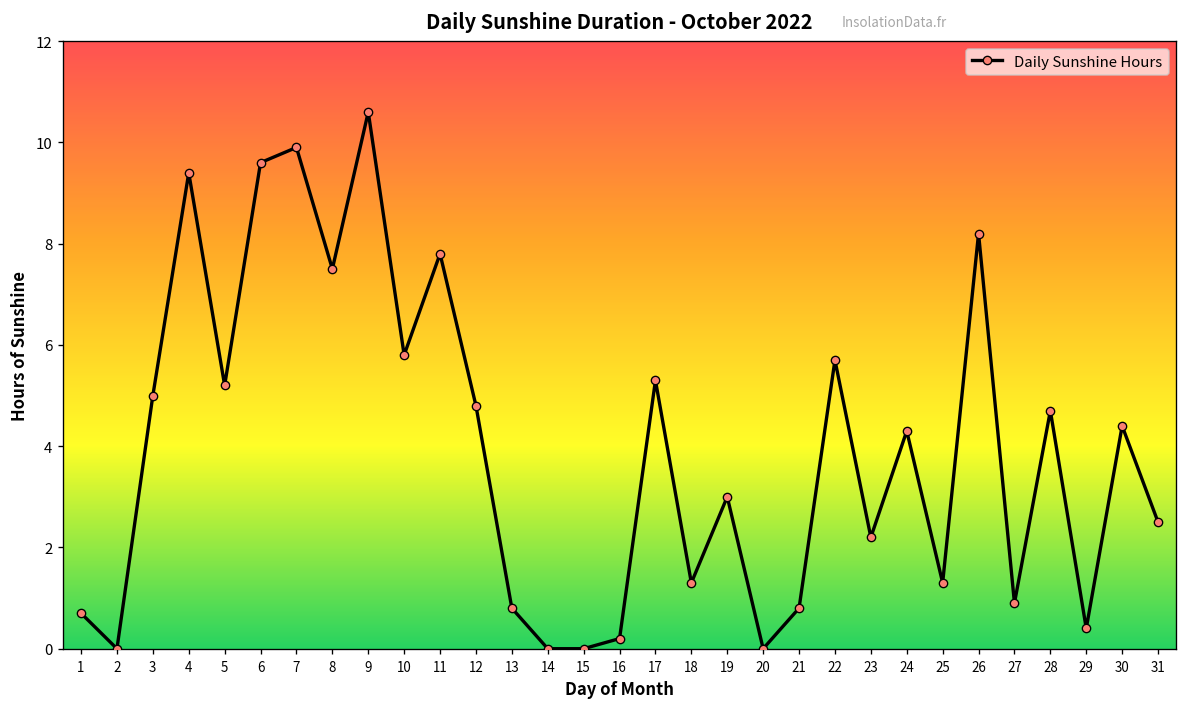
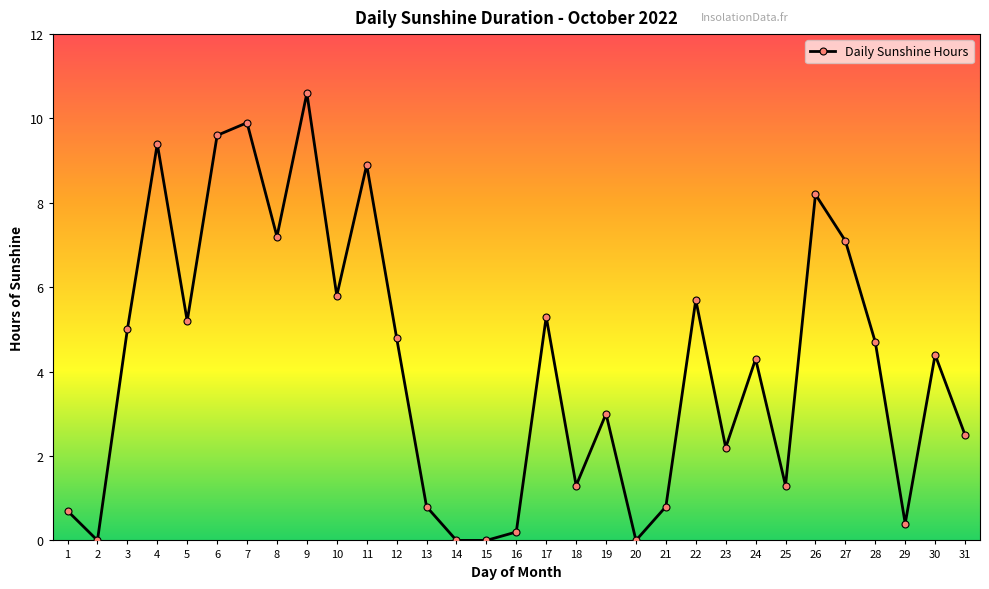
8: 7.5 -> 7.2
11: 7.8 -> 8.9
27: 0.9 -> 7.1
